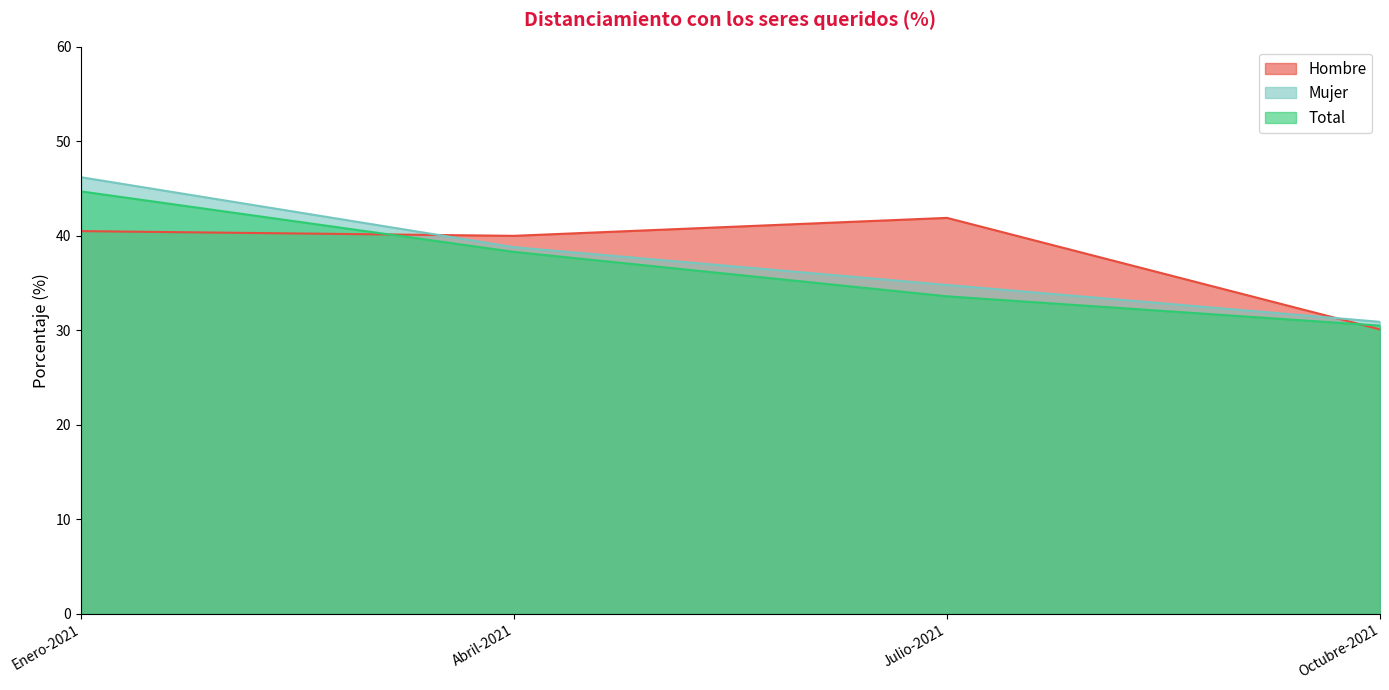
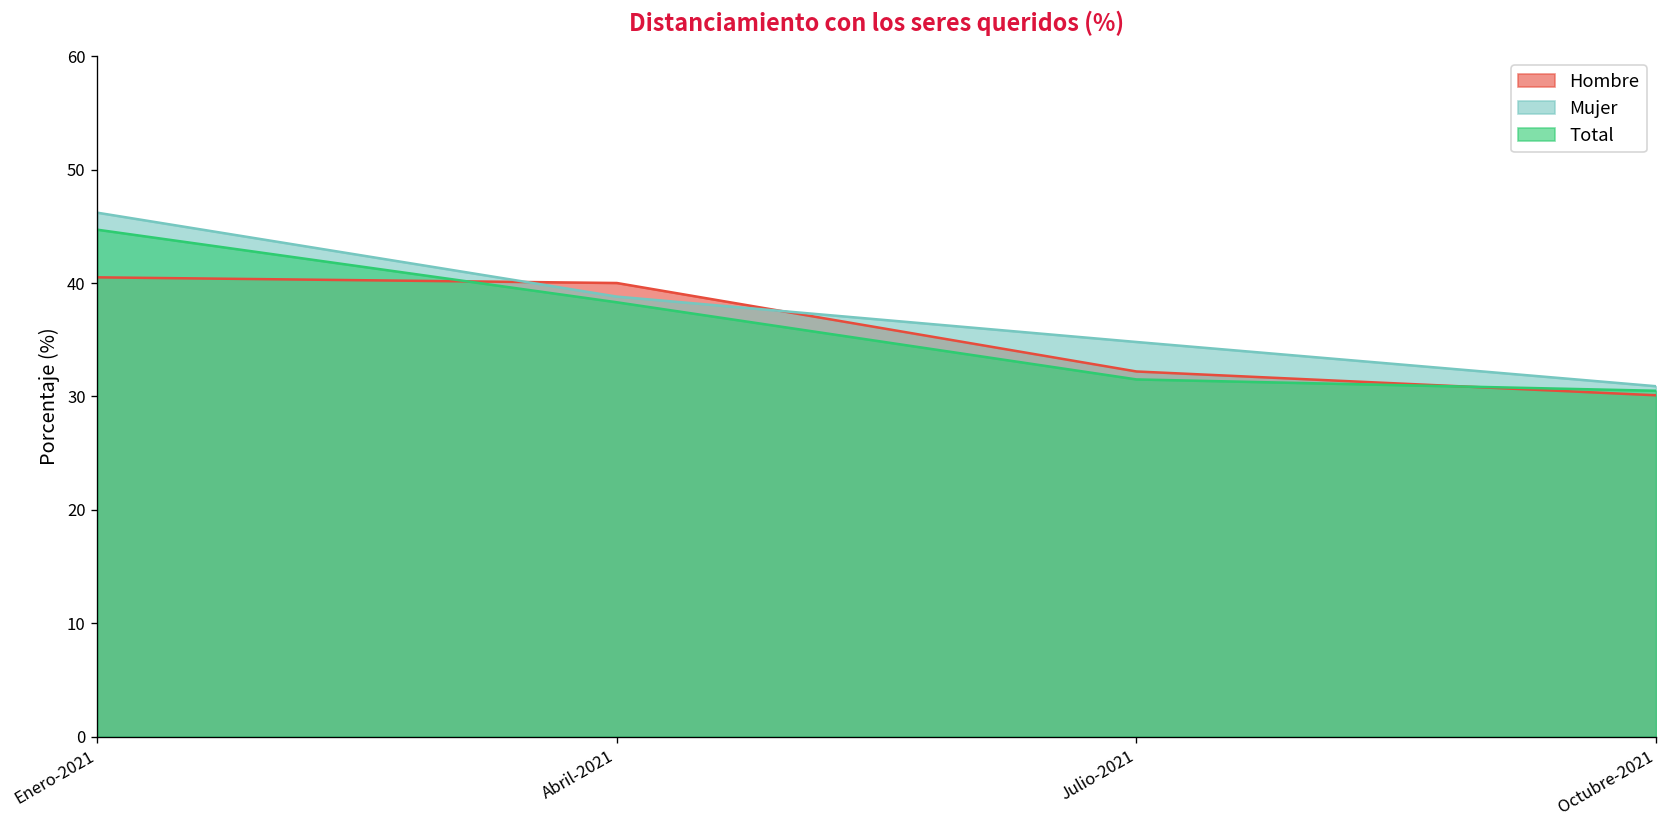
Hombre, Julio-2021: 42 -> 32
Total, Julio-2021: 34 -> 32
